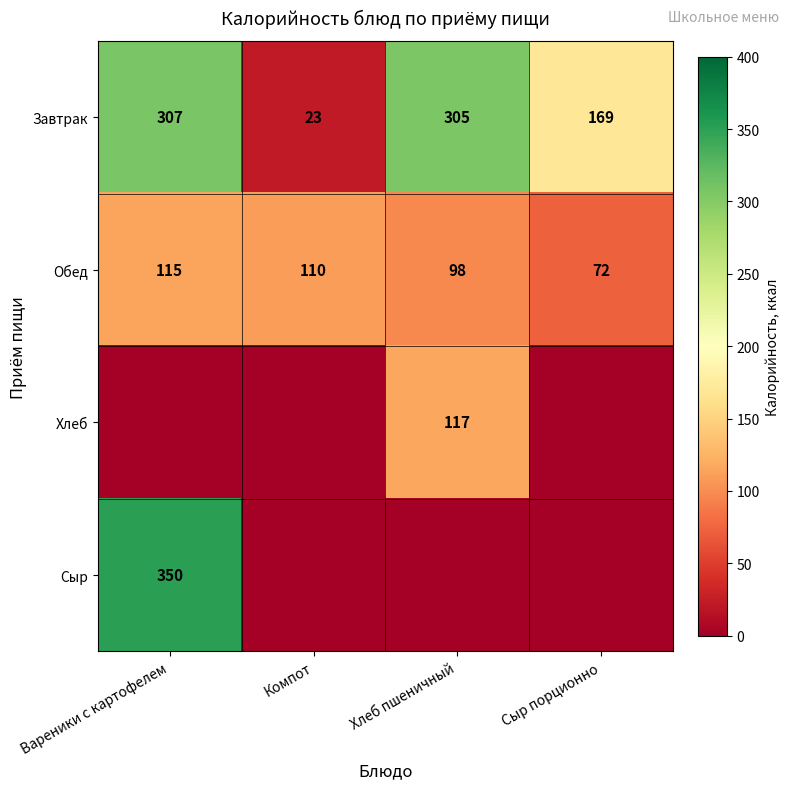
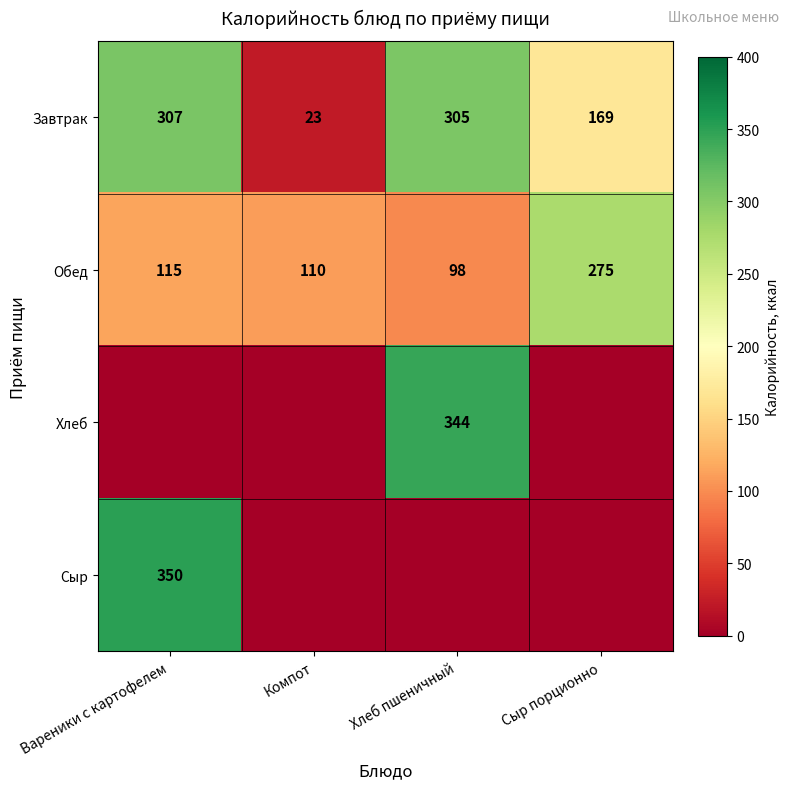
Обед, Сыр порционно: 72 -> 275
Хлеб, Хлеб пшеничный: 117 -> 344
